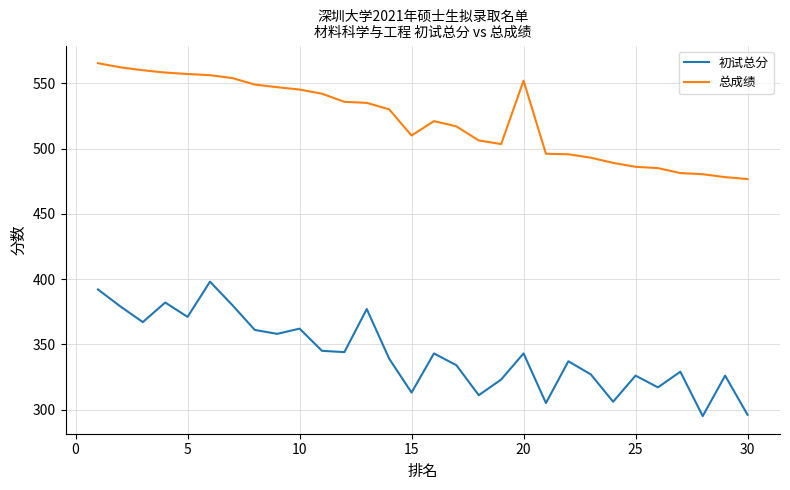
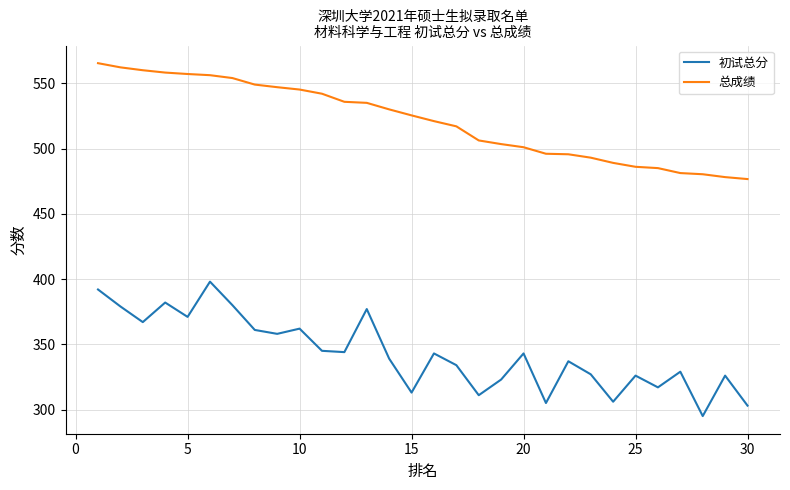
总成绩, 15: 510 -> 525
总成绩, 20: 552 -> 501
初试总分, 30: 296 -> 303
